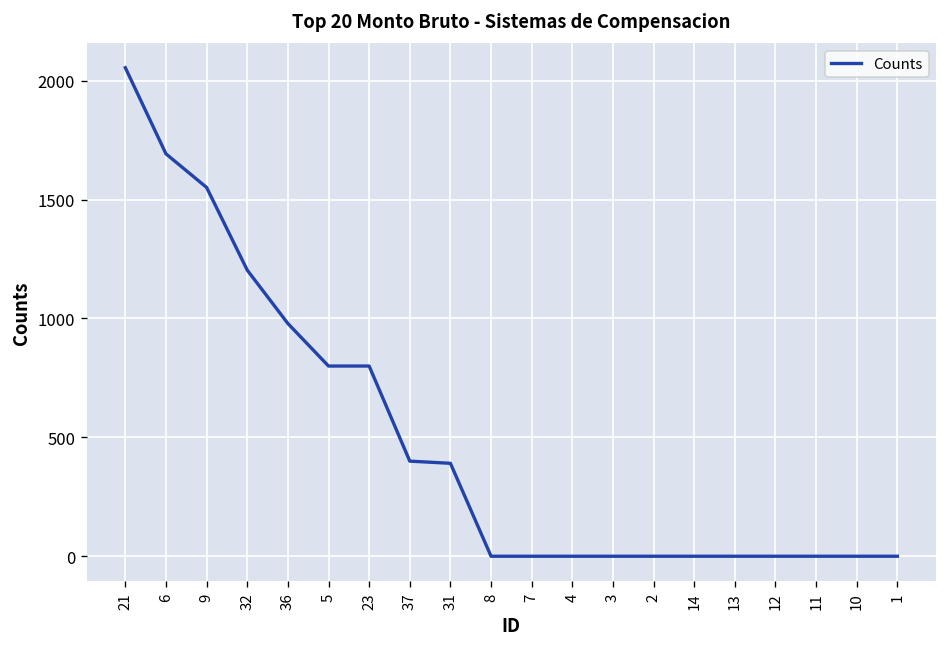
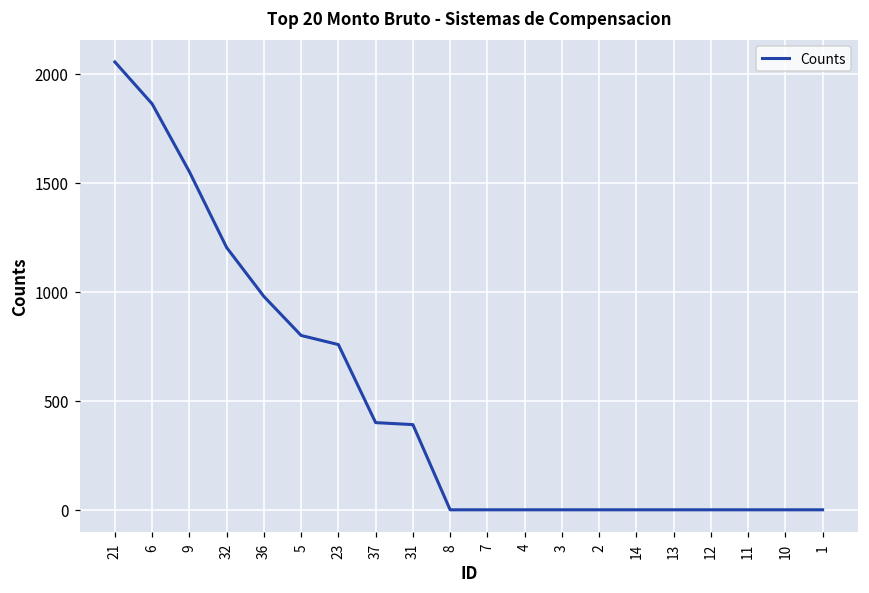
6: 1690 -> 1860
23: 800 -> 760
